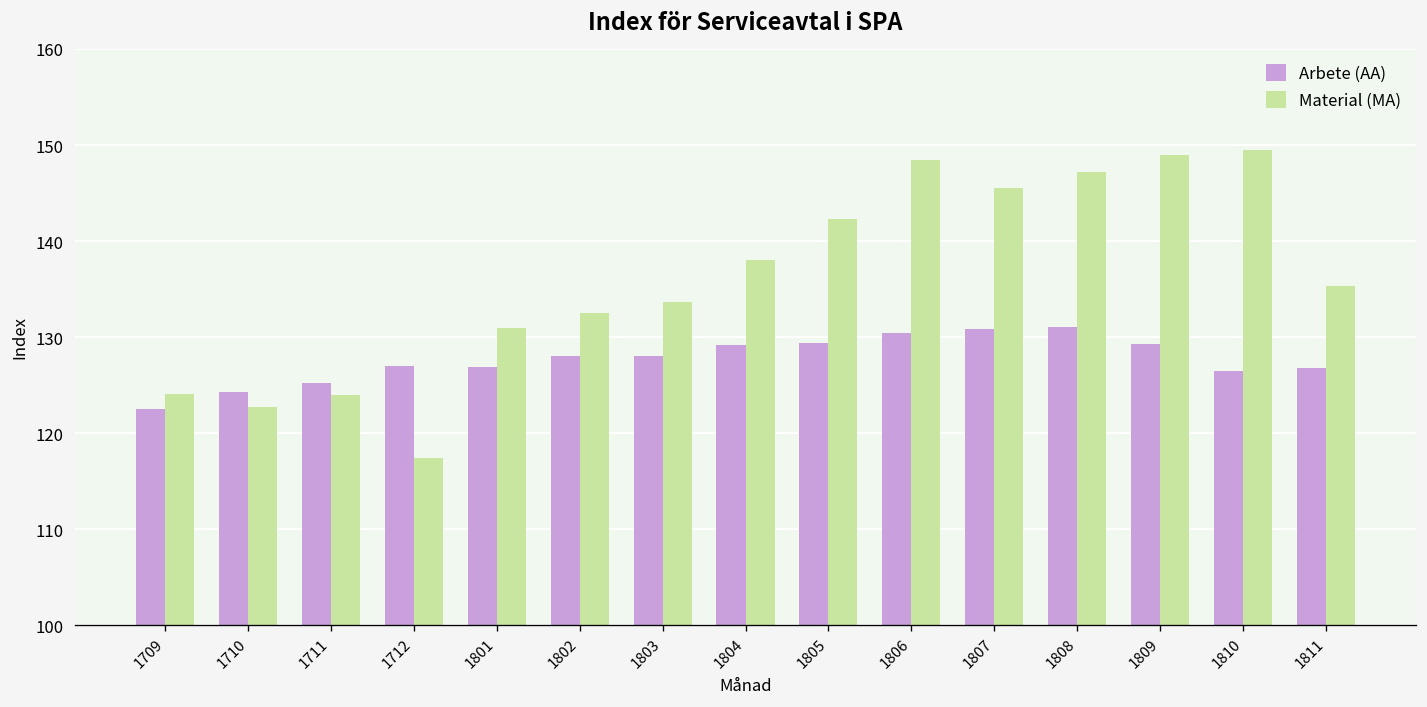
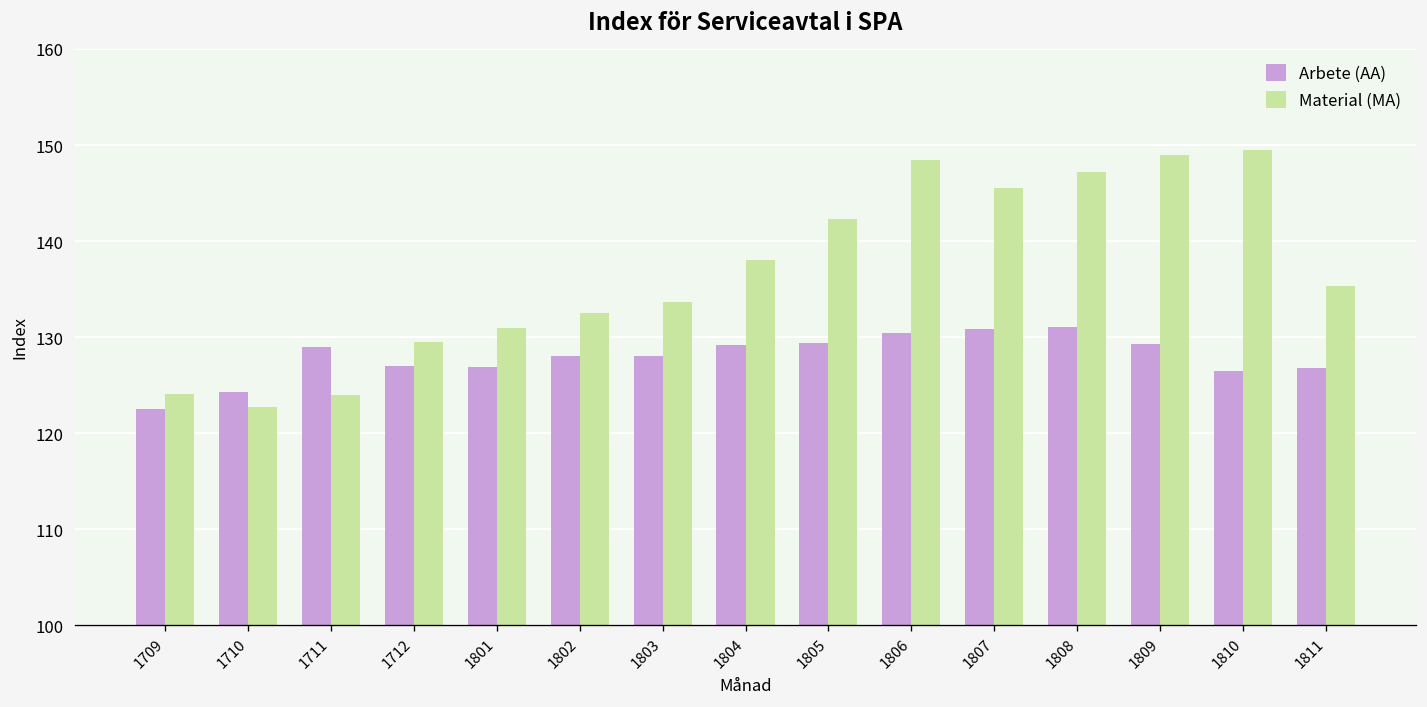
Arbete (AA), 1711: 125 -> 129
Material (MA), 1712: 117 -> 130
